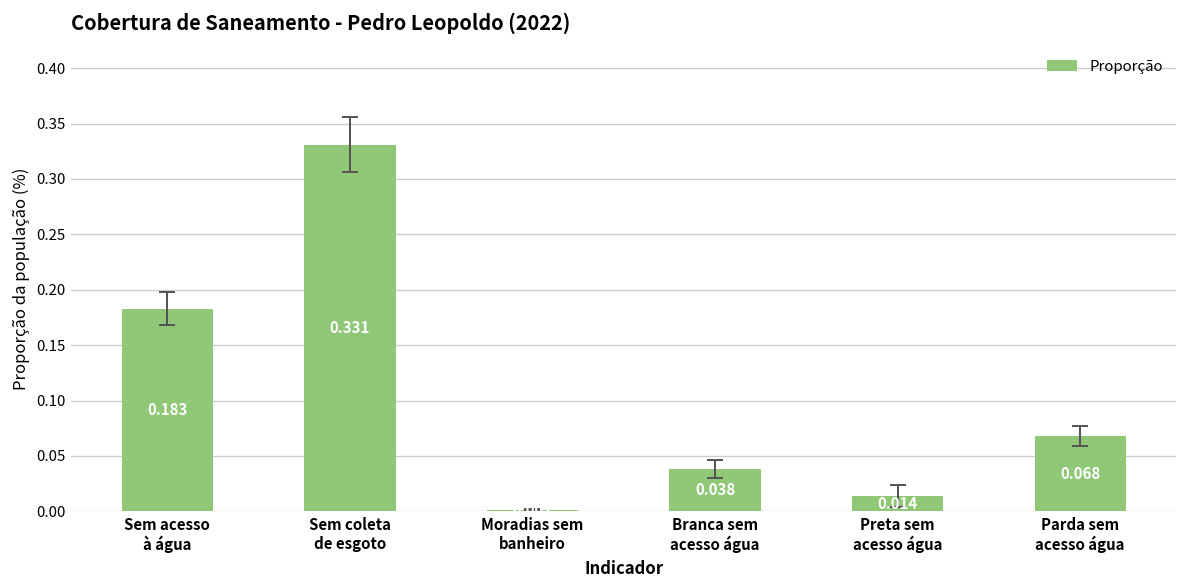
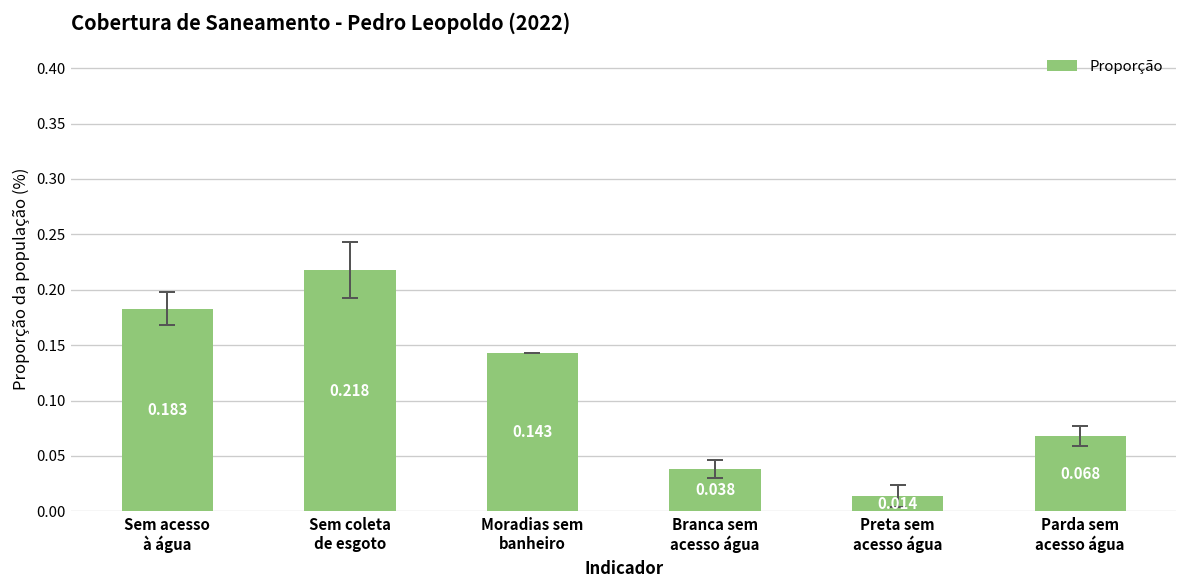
Proporção, Sem coleta de esgoto: 0.331 -> 0.218
Proporção, Moradias sem banheiro: 0.00 -> 0.14
